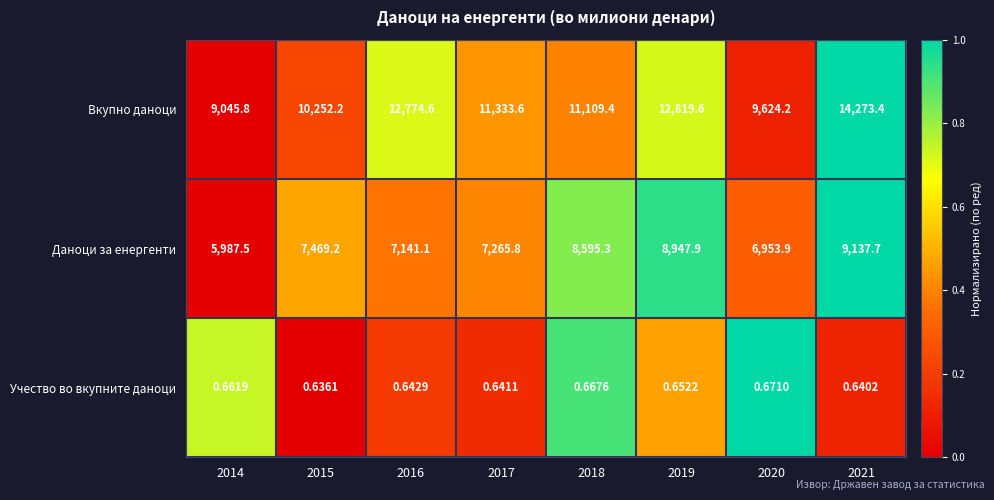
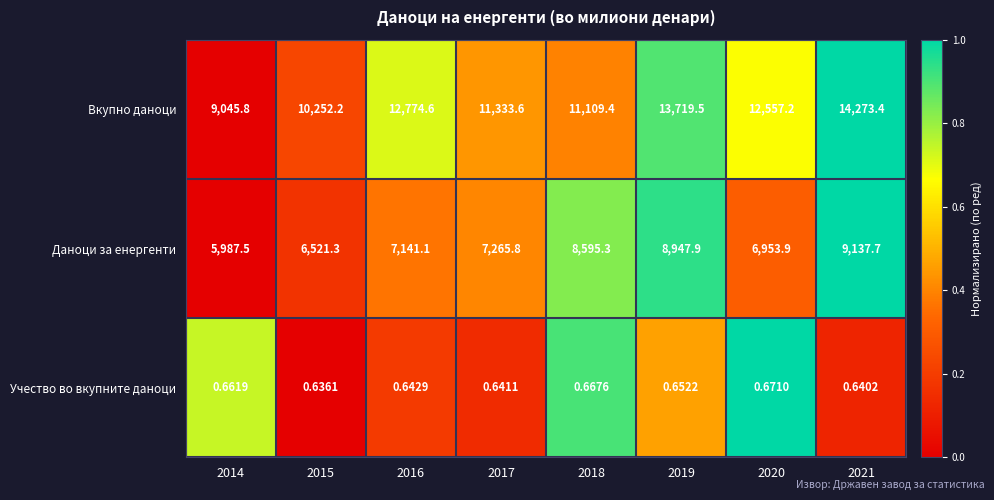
Вкупно даноци, 2019: 12,819.6 -> 13,719.5
Вкупно даноци, 2020: 9,624.2 -> 12,557.2
Даноци за енергенти, 2015: 7,469.2 -> 6,521.3
